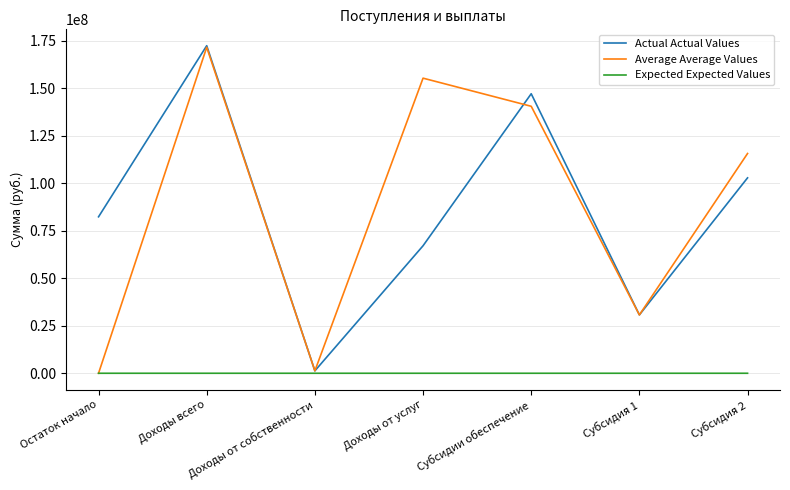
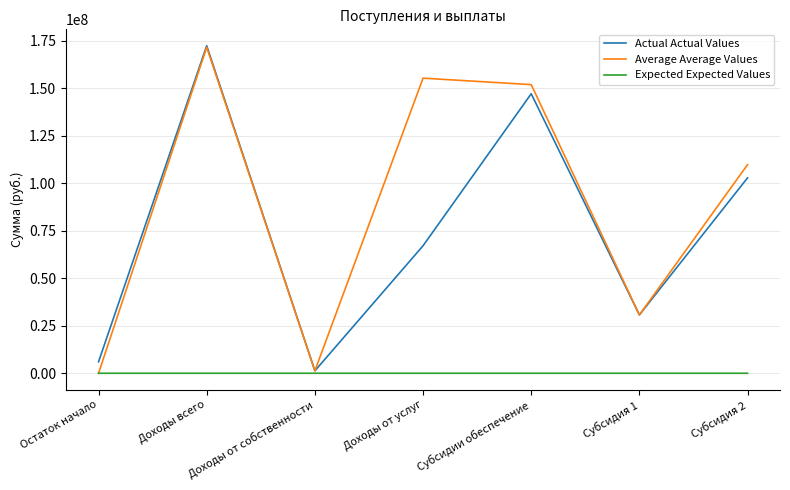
Actual Actual Values, Остаток начало: 82000000 -> 6000000
Average Average Values, Субсидии обеспечение: 141000000 -> 152000000
Average Average Values, Субсидия 2: 116000000 -> 110000000
